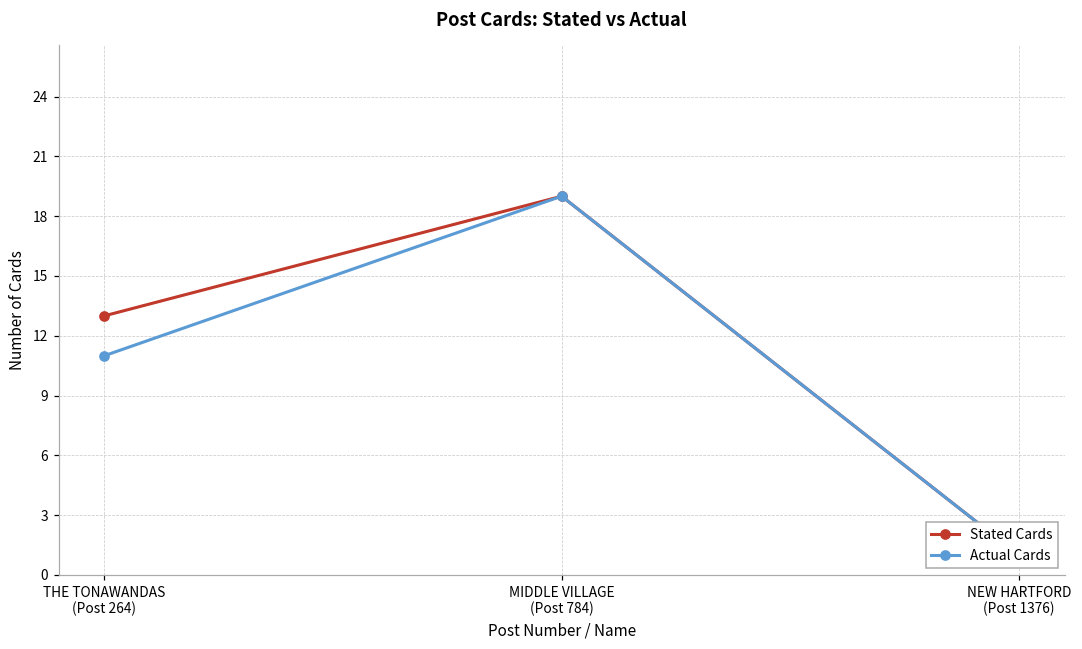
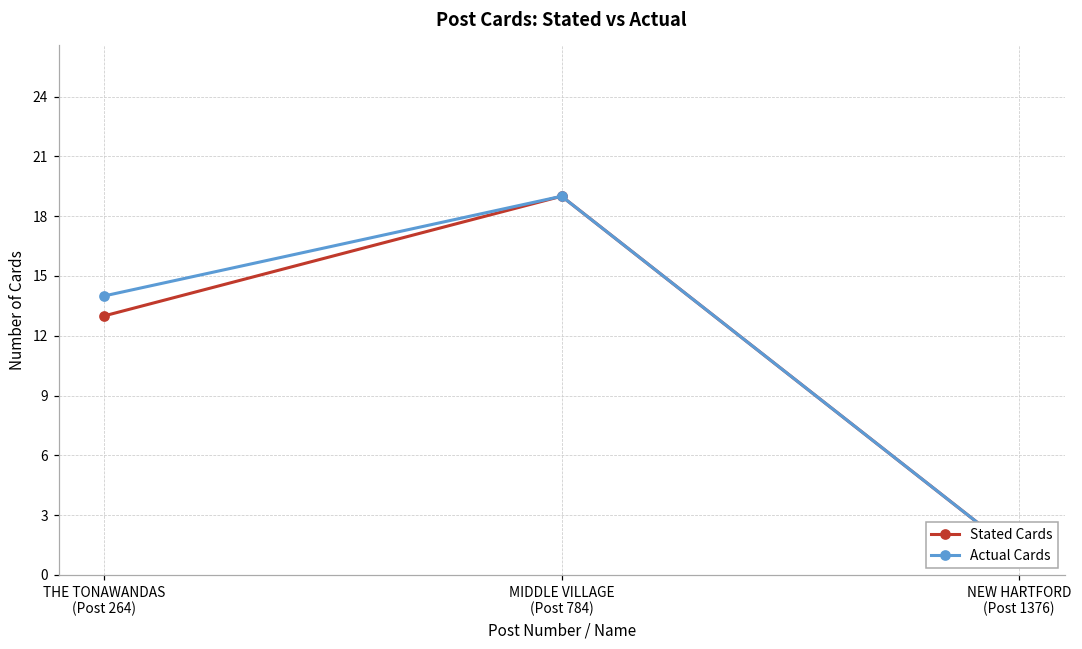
Actual Cards, THE TONAWANDAS (Post 264): 11 -> 14
